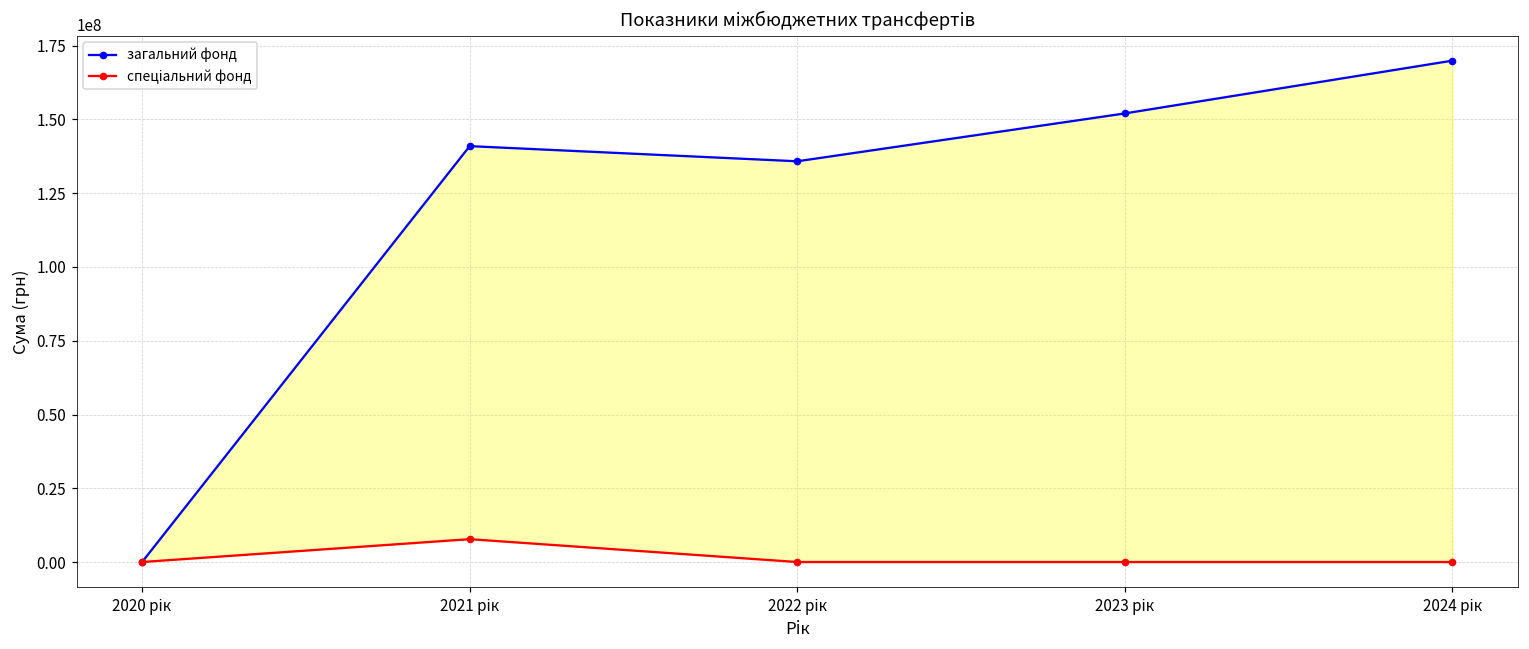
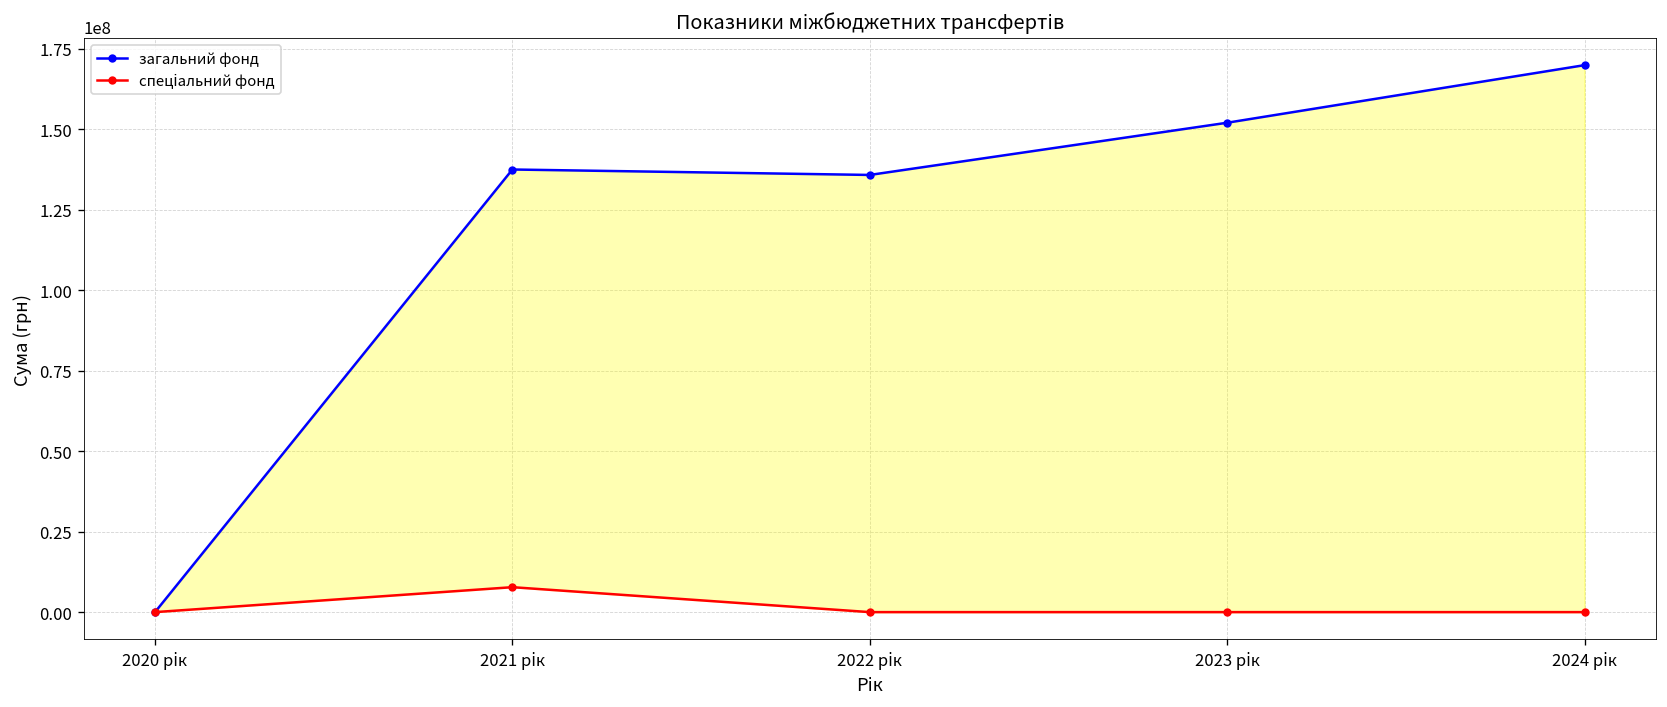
загальний фонд, 2021 рік: 141000000 -> 138000000
